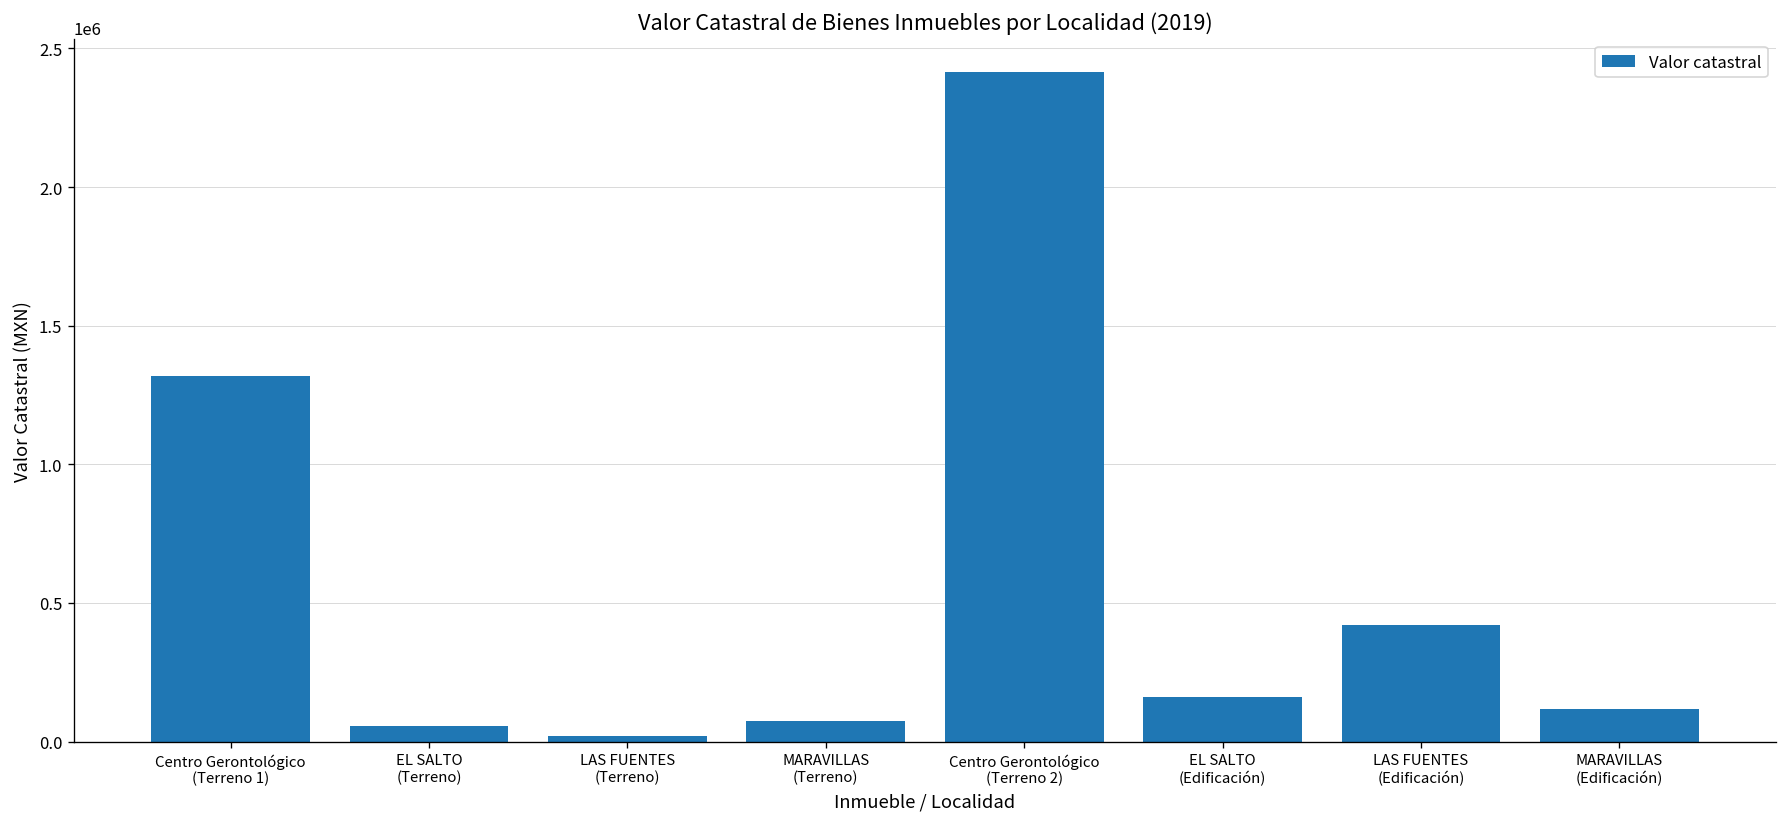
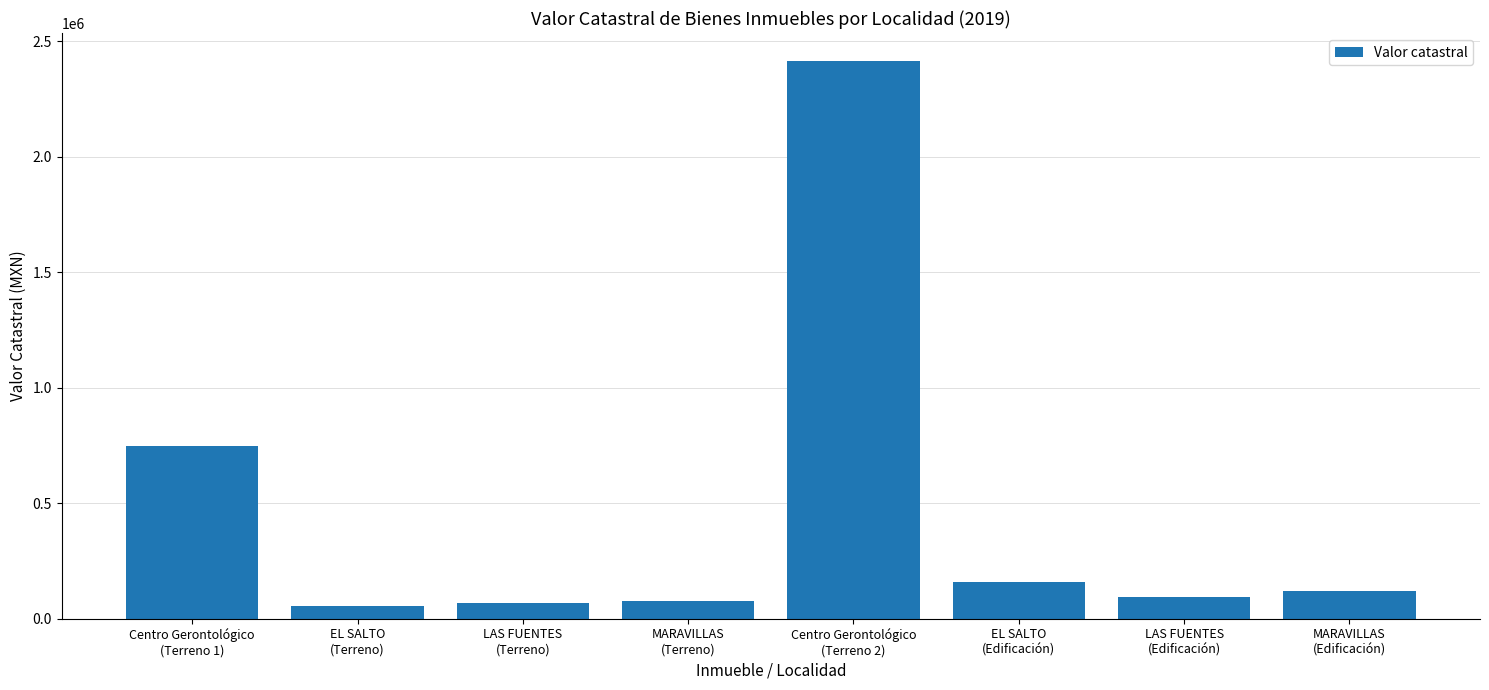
Centro Gerontológico (Terreno 1): 1320000 -> 750000
LAS FUENTES (Terreno): 20000 -> 70000
LAS FUENTES (Edificación): 420000 -> 90000
